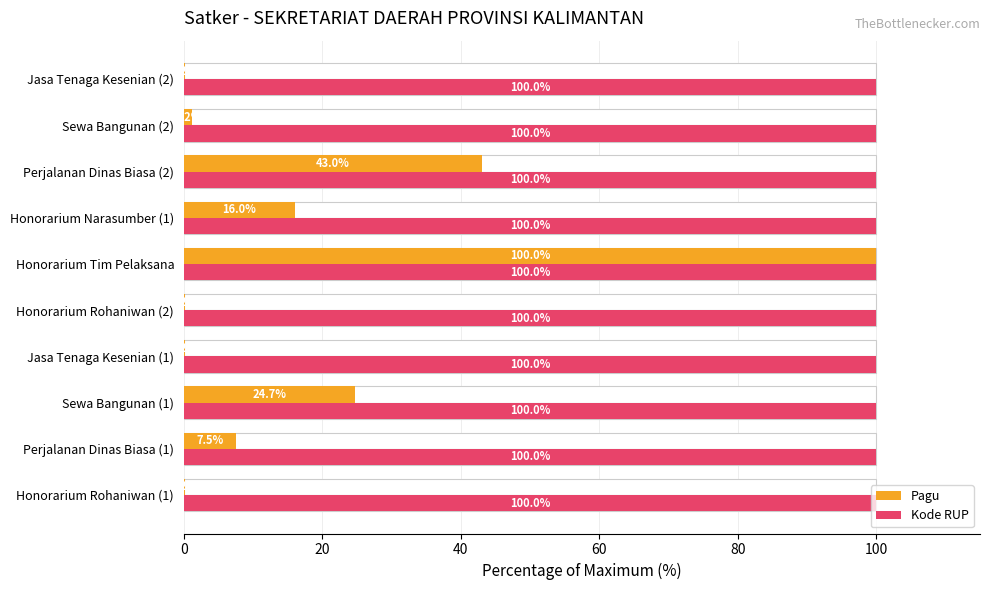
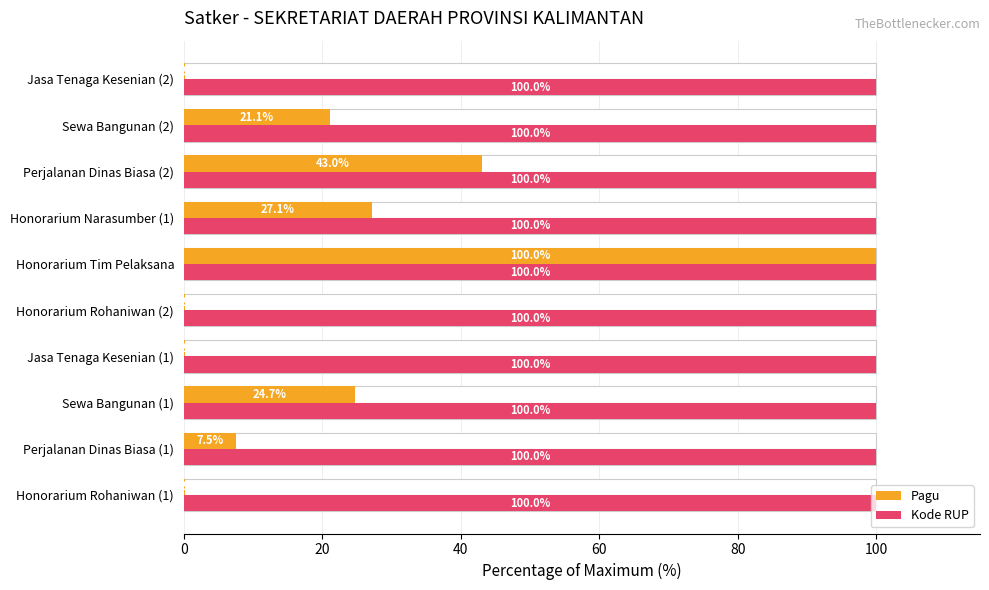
Pagu, Sewa Bangunan (2): 1 -> 21
Pagu, Honorarium Narasumber (1): 16.0% -> 27.1%
